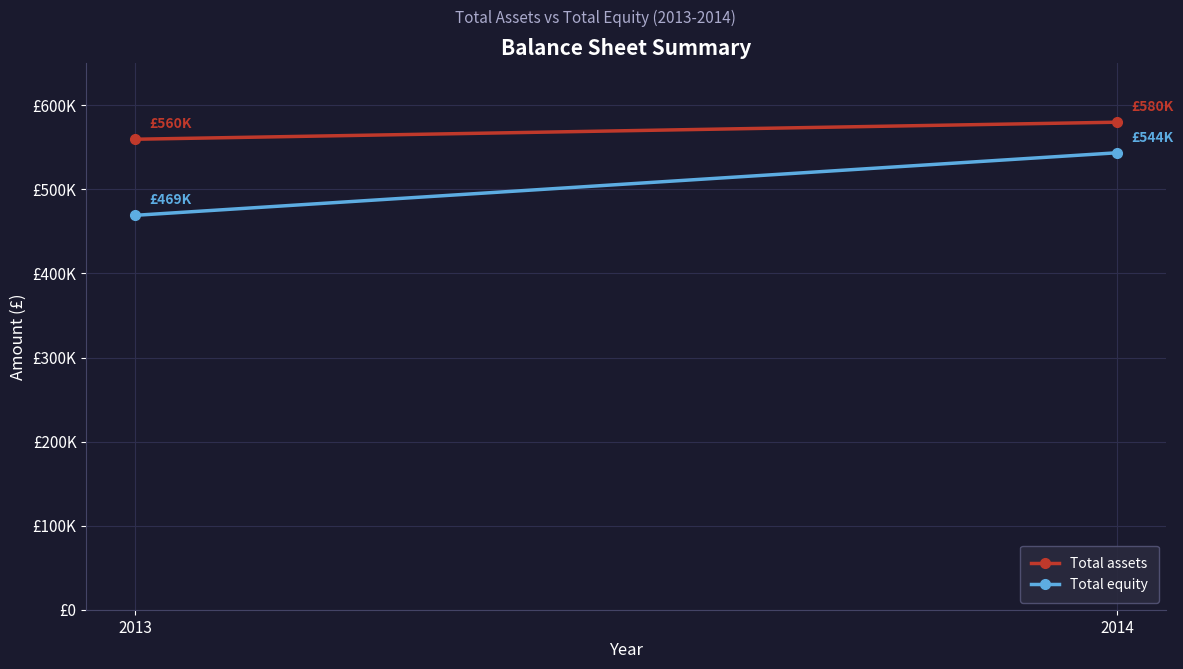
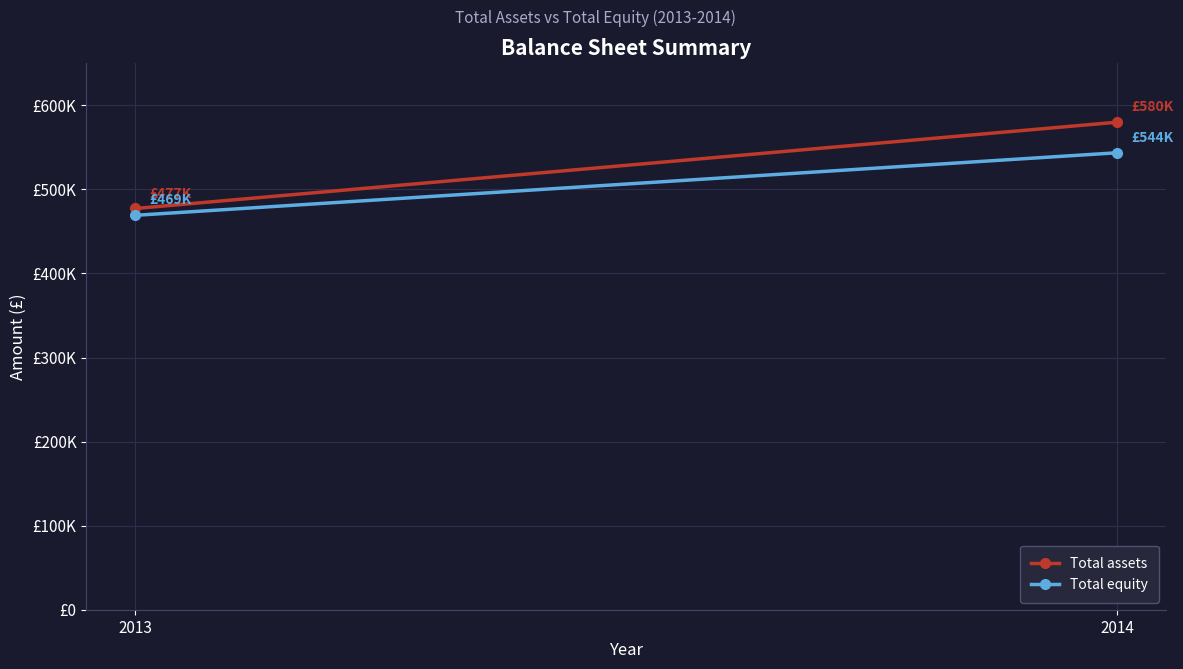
Total assets, 2013: £560K -> £477K
